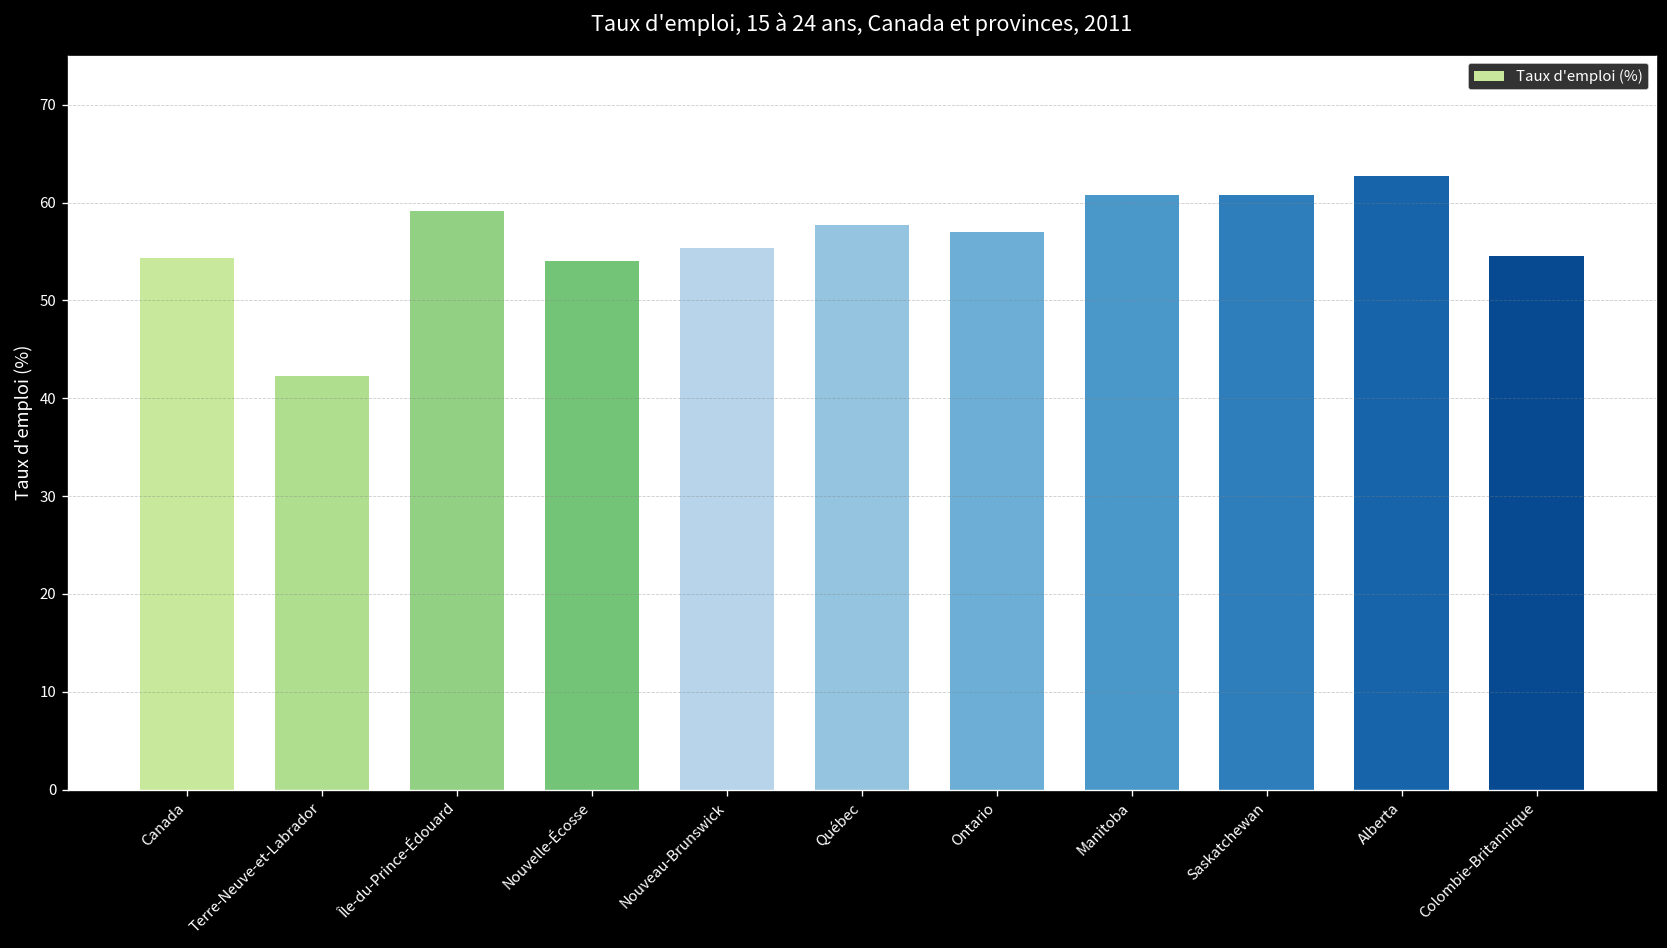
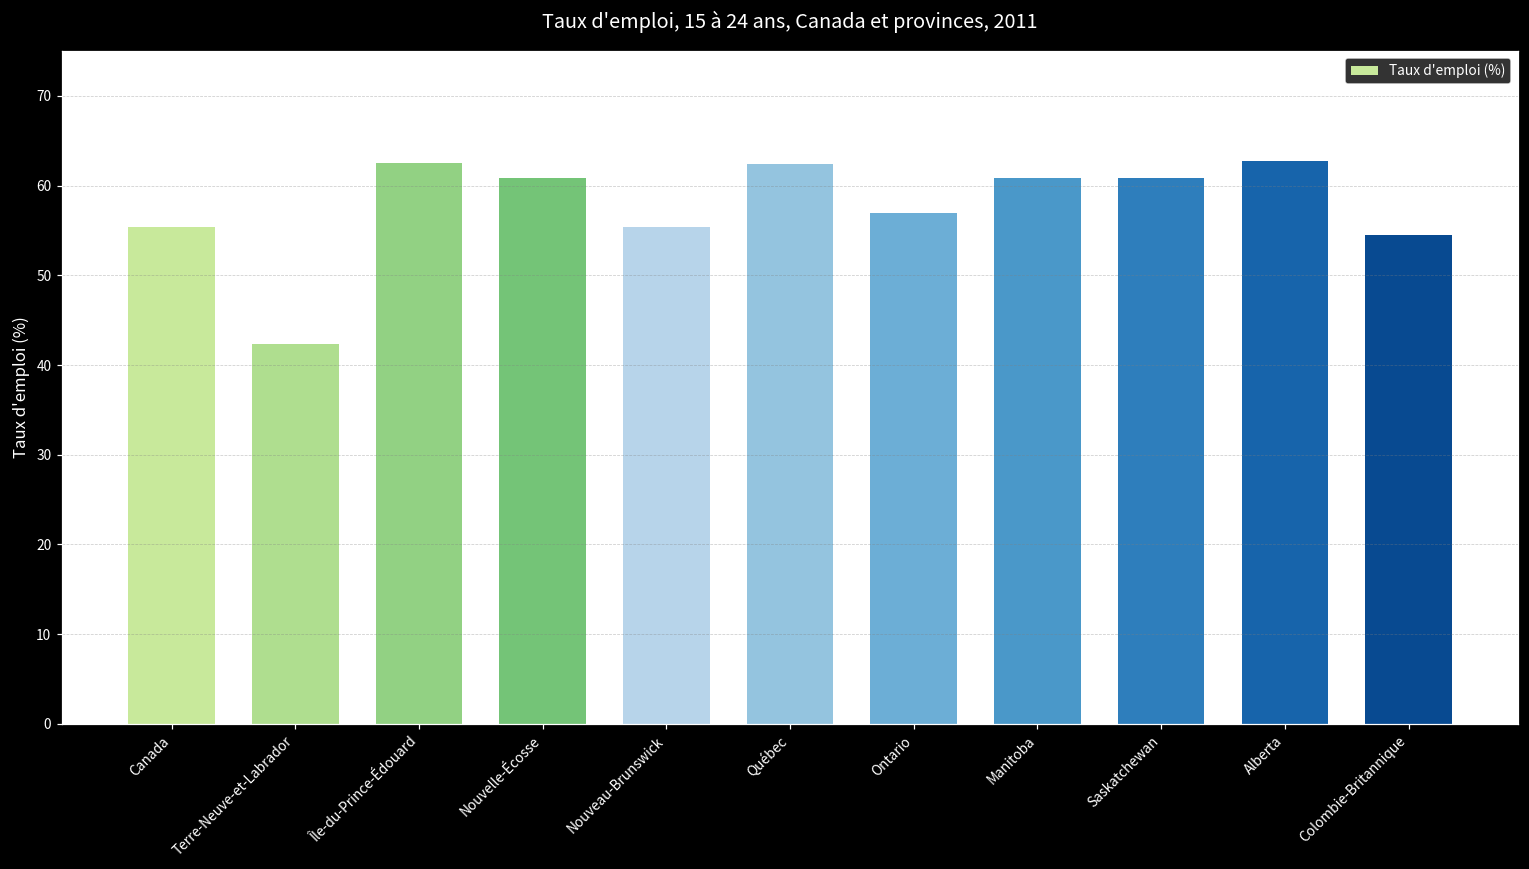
Canada: 54 -> 55
Île-du-Prince-Édouard: 59 -> 63
Nouvelle-Écosse: 54 -> 61
Québec: 58 -> 62
